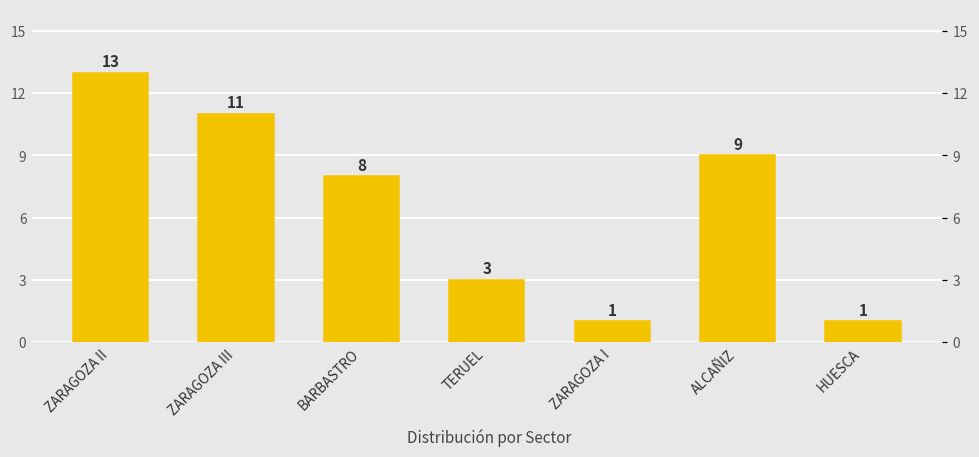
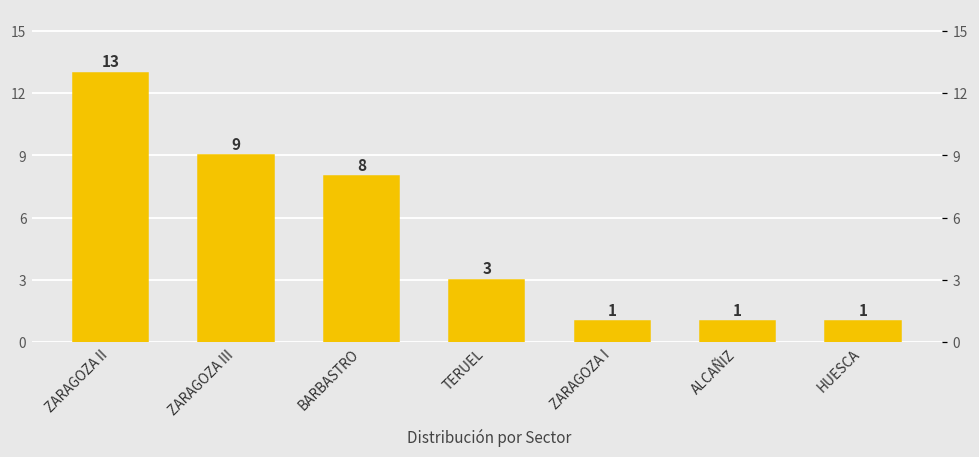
ZARAGOZA III: 11 -> 9
ALCAÑIZ: 9 -> 1
